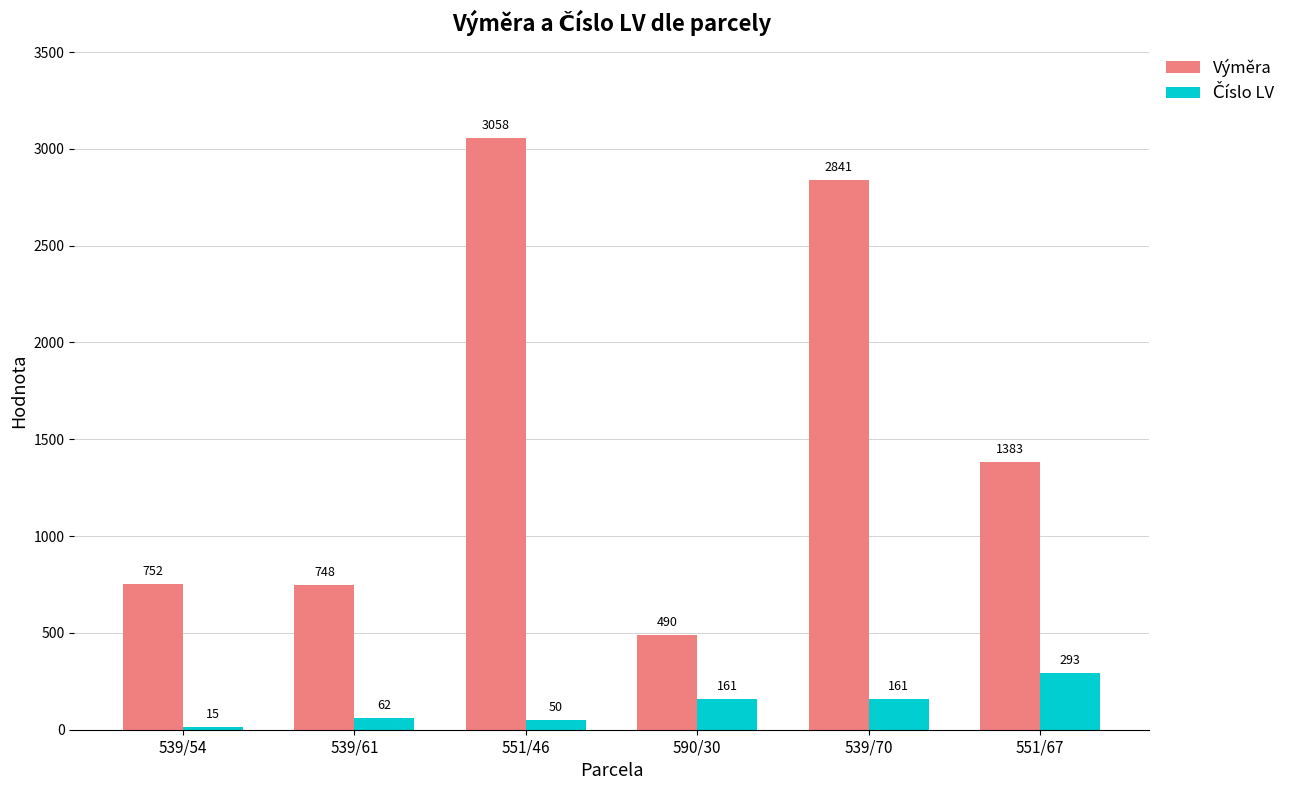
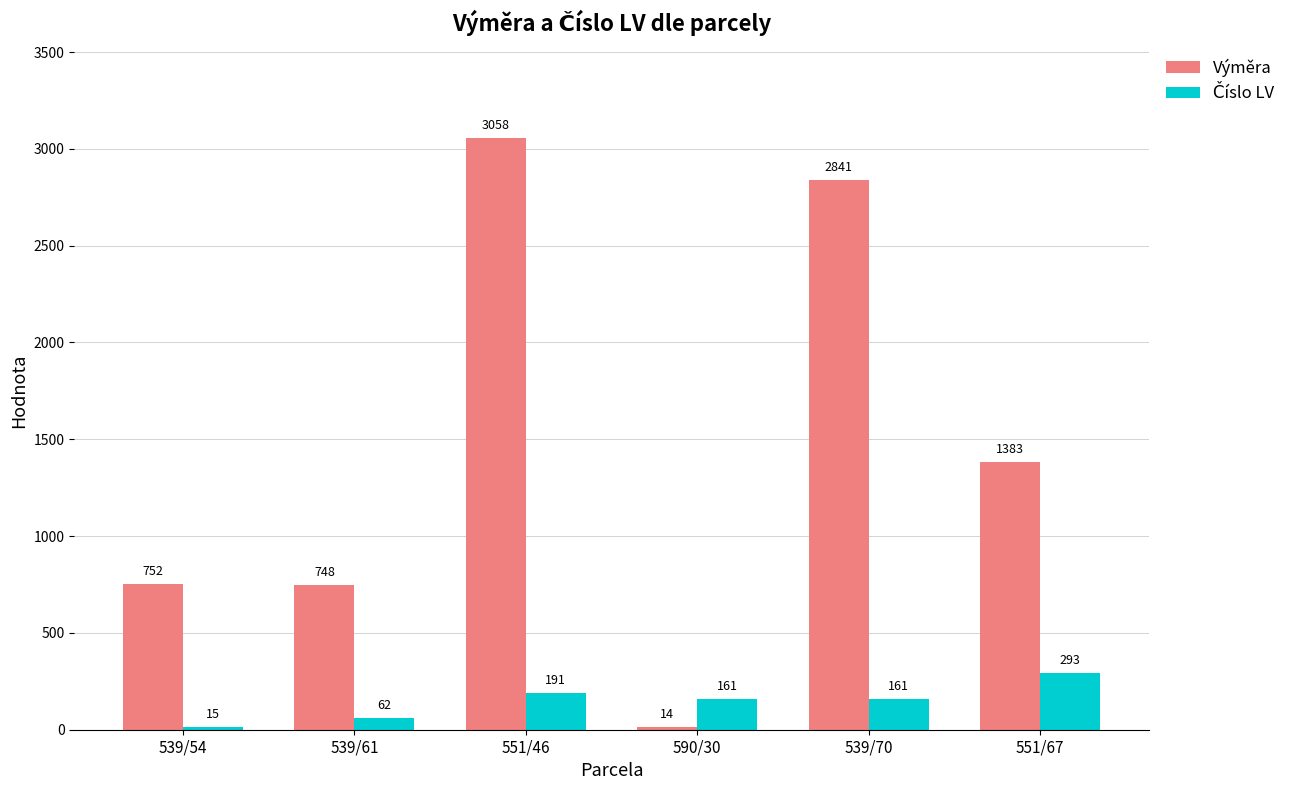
Číslo LV, 551/46: 50 -> 191
Výměra, 590/30: 490 -> 14
